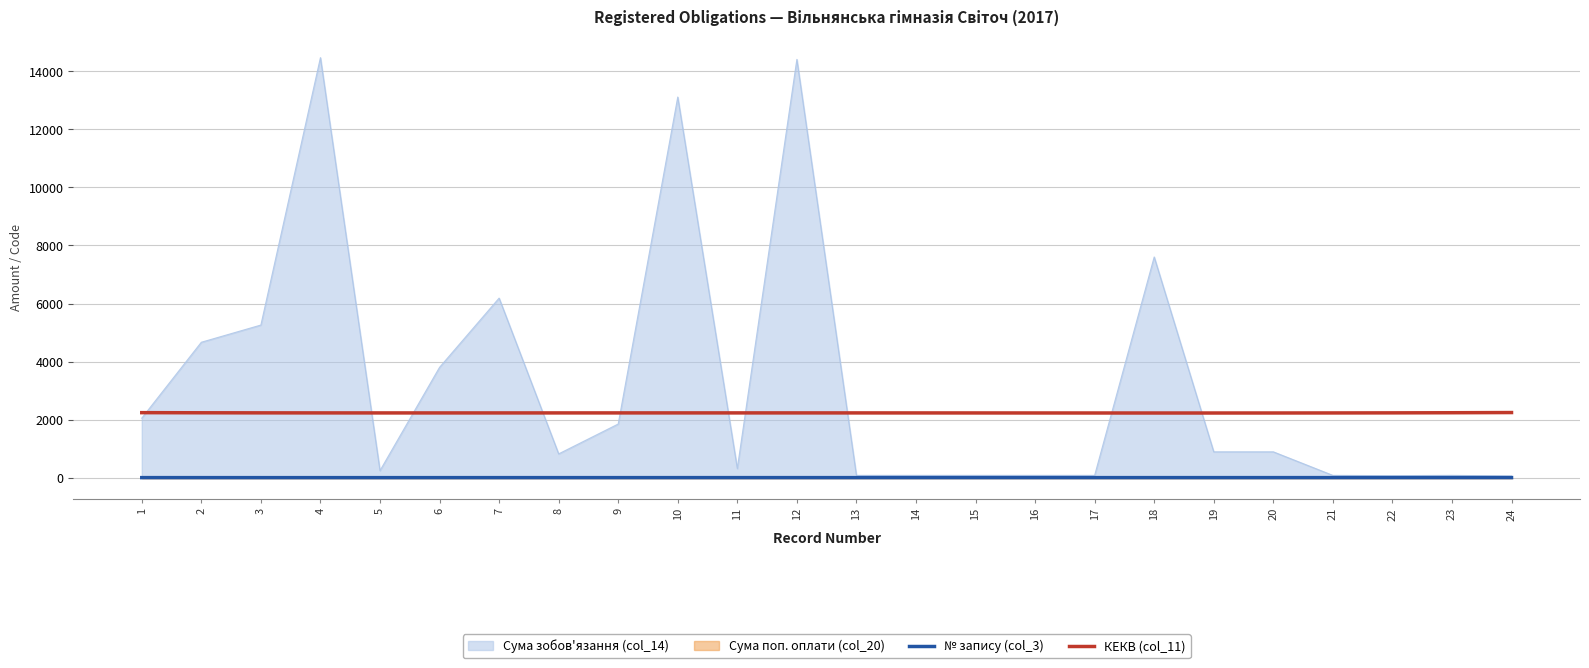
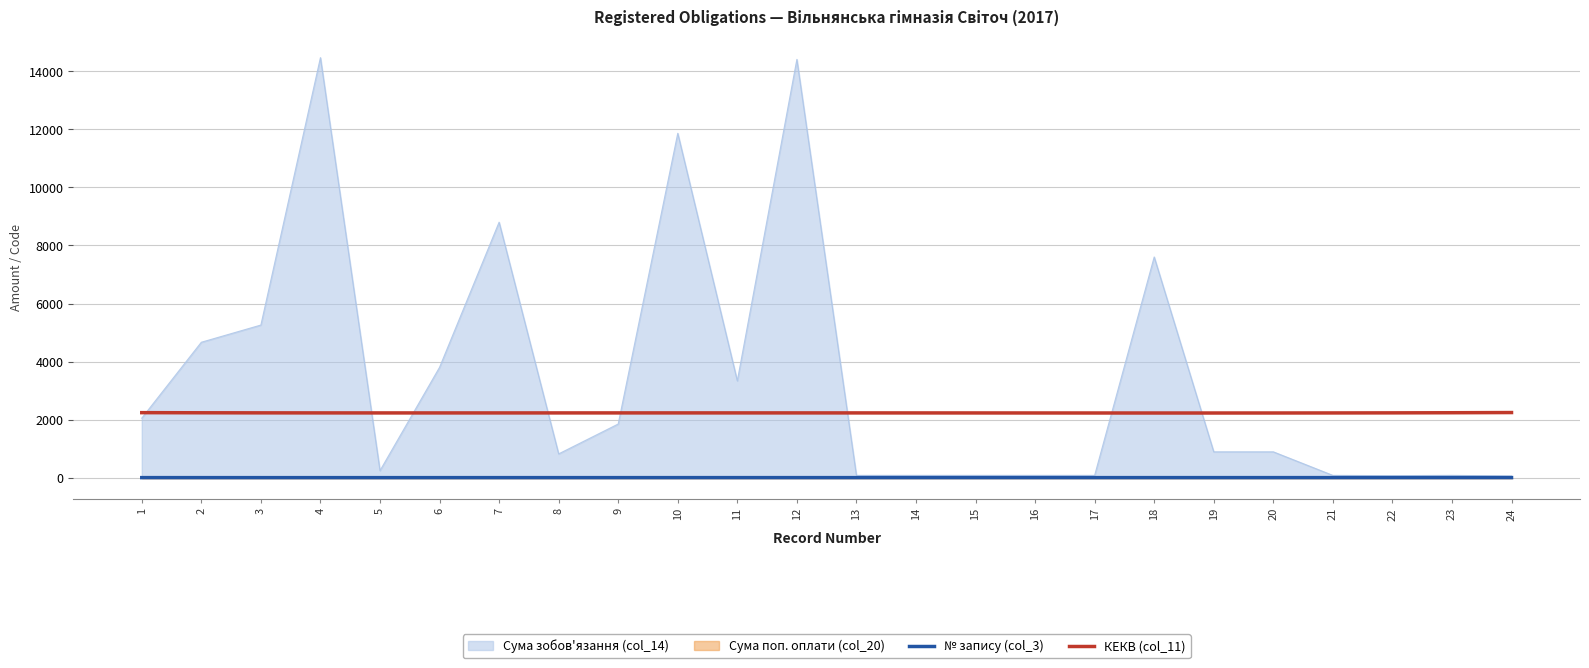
Сума зобов'язання (col_14), 7: 6200 -> 8800
Сума зобов'язання (col_14), 10: 13100 -> 11900
Сума зобов'язання (col_14), 11: 300 -> 3300
